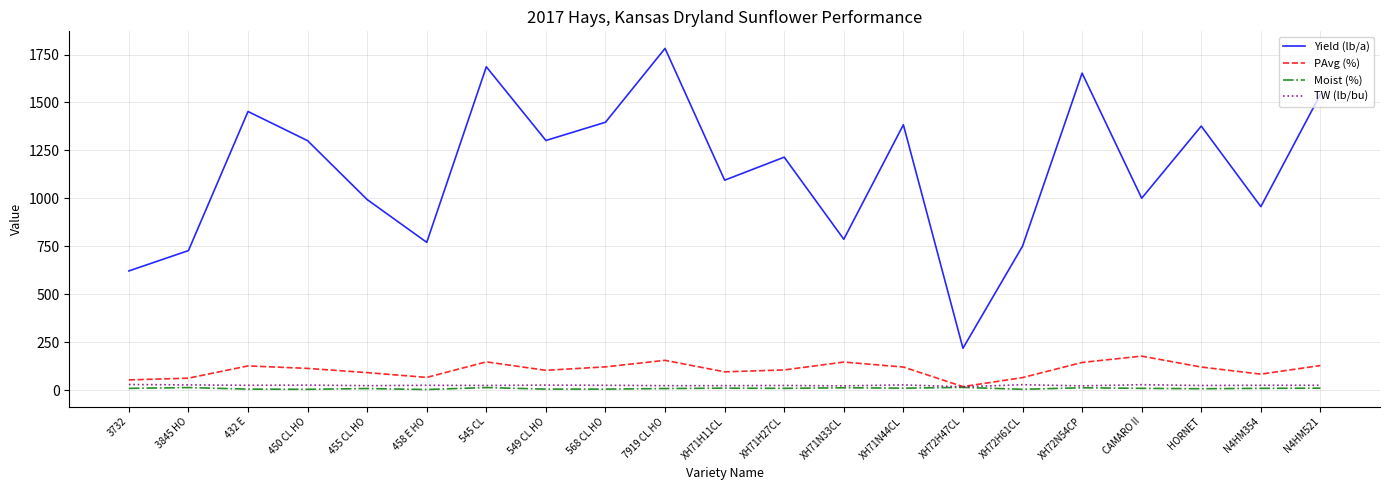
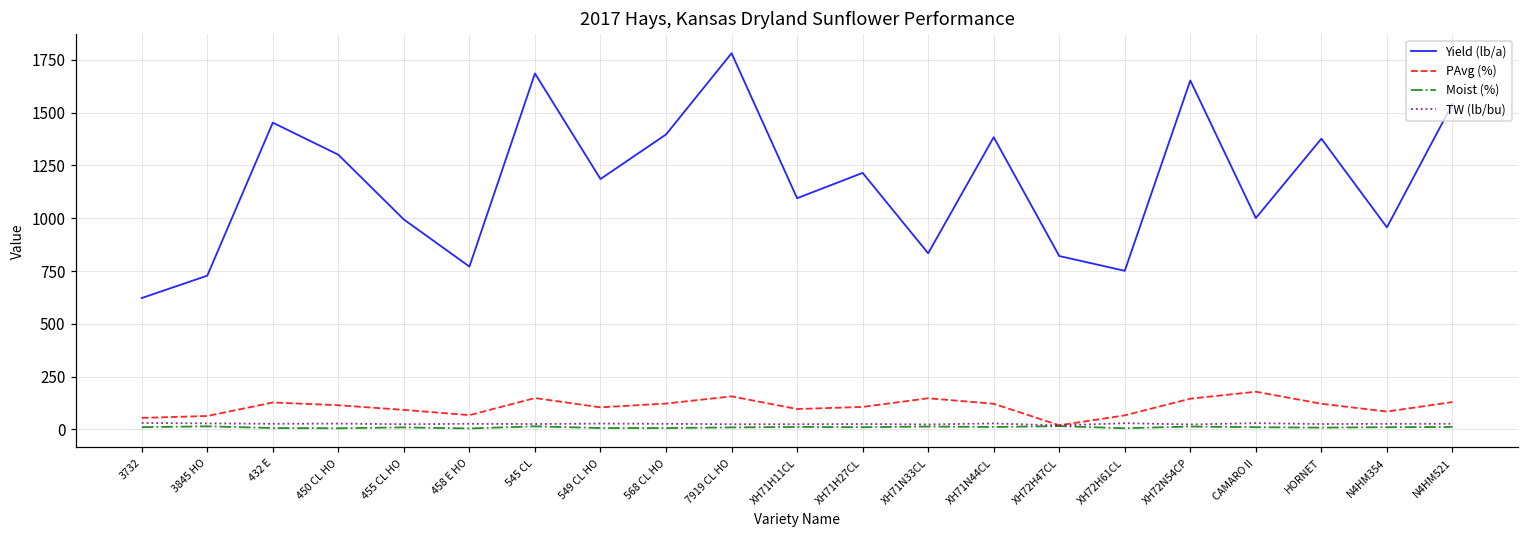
Yield (lb/a), 549 CL HO: 1300 -> 1190
Yield (lb/a), XH71N33CL: 790 -> 830
Yield (lb/a), XH72H47CL: 220 -> 820
